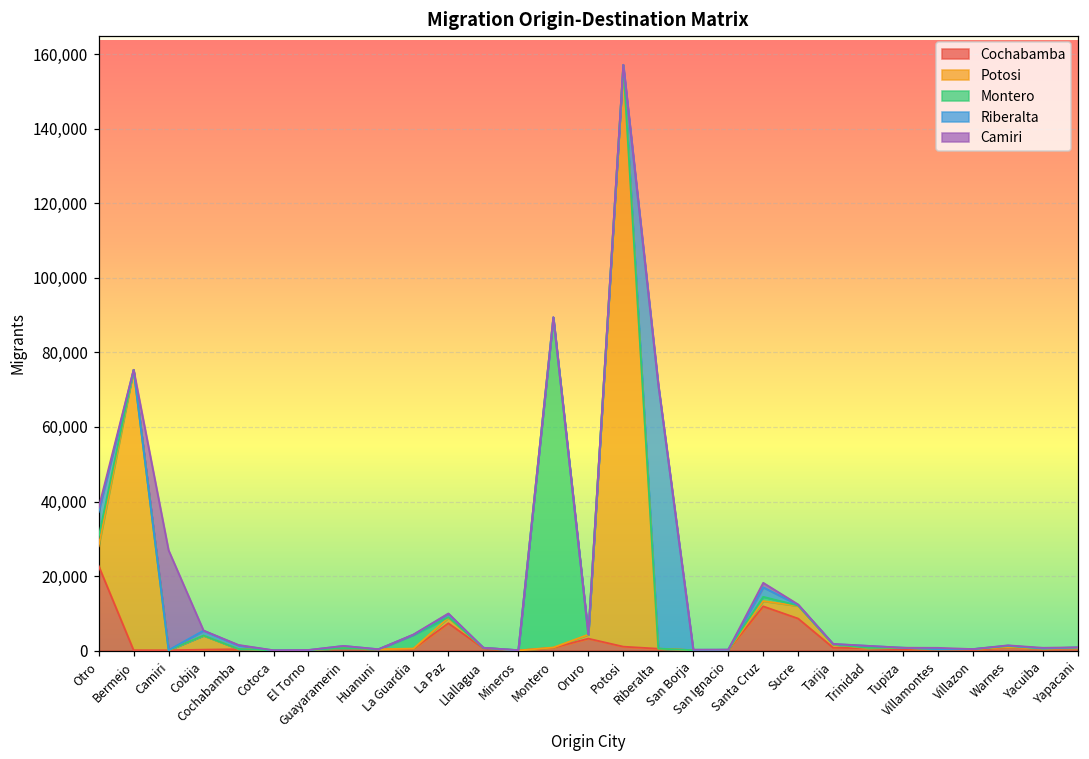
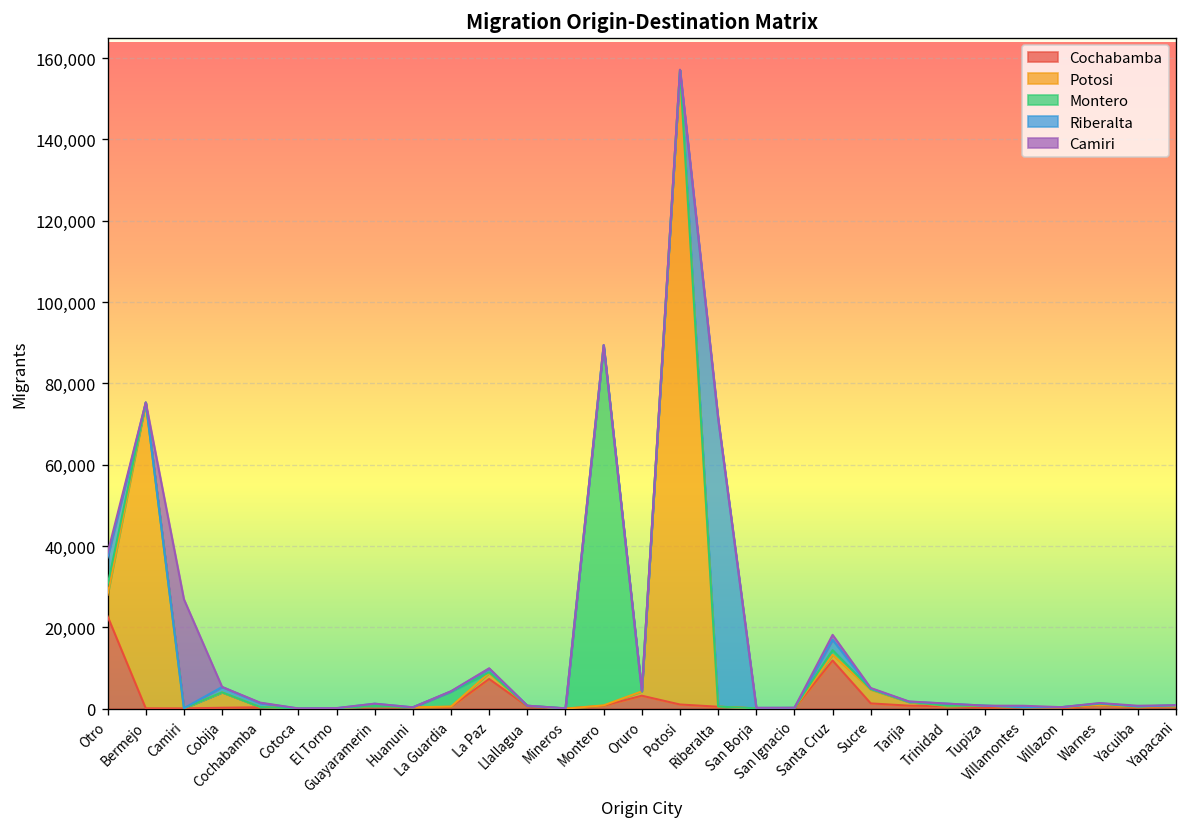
Cochabamba, Sucre: 9,000 -> 1,000
